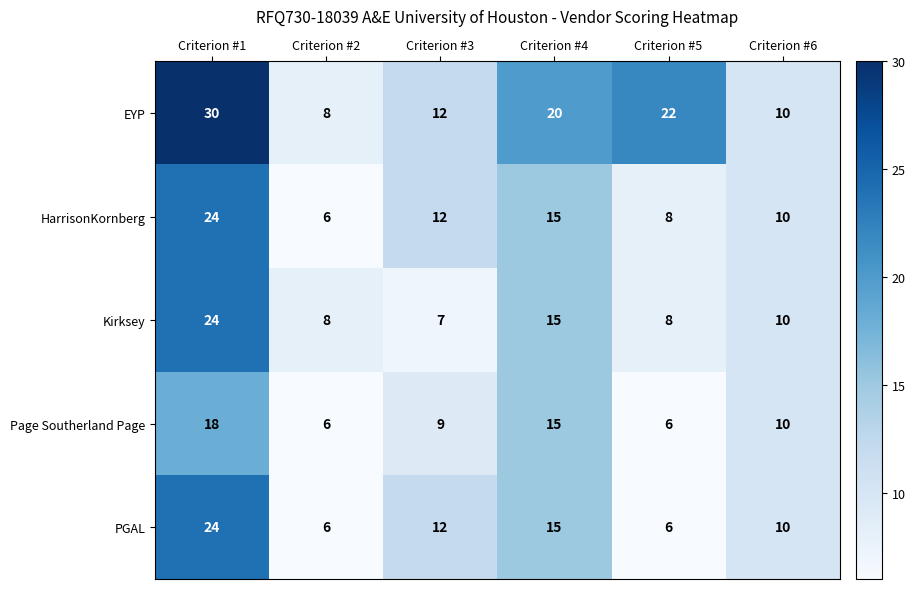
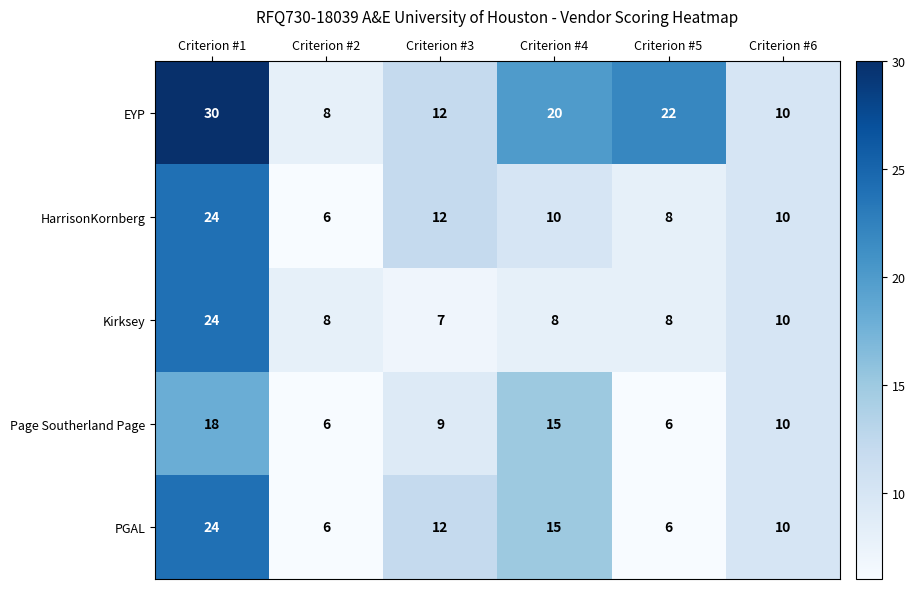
HarrisonKornberg, Criterion #4: 15 -> 10
Kirksey, Criterion #4: 15 -> 8
